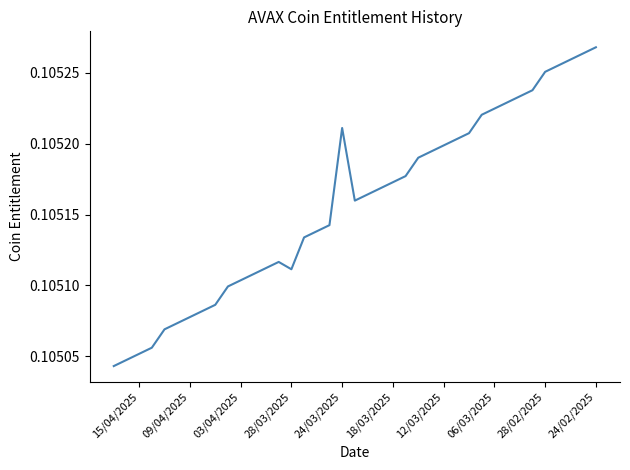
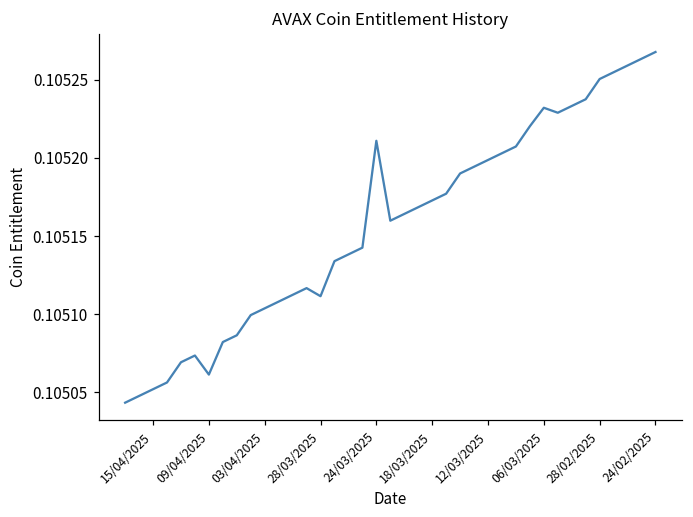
09/04/2025: 0.105078 -> 0.105061
06/03/2025: 0.105225 -> 0.105232
